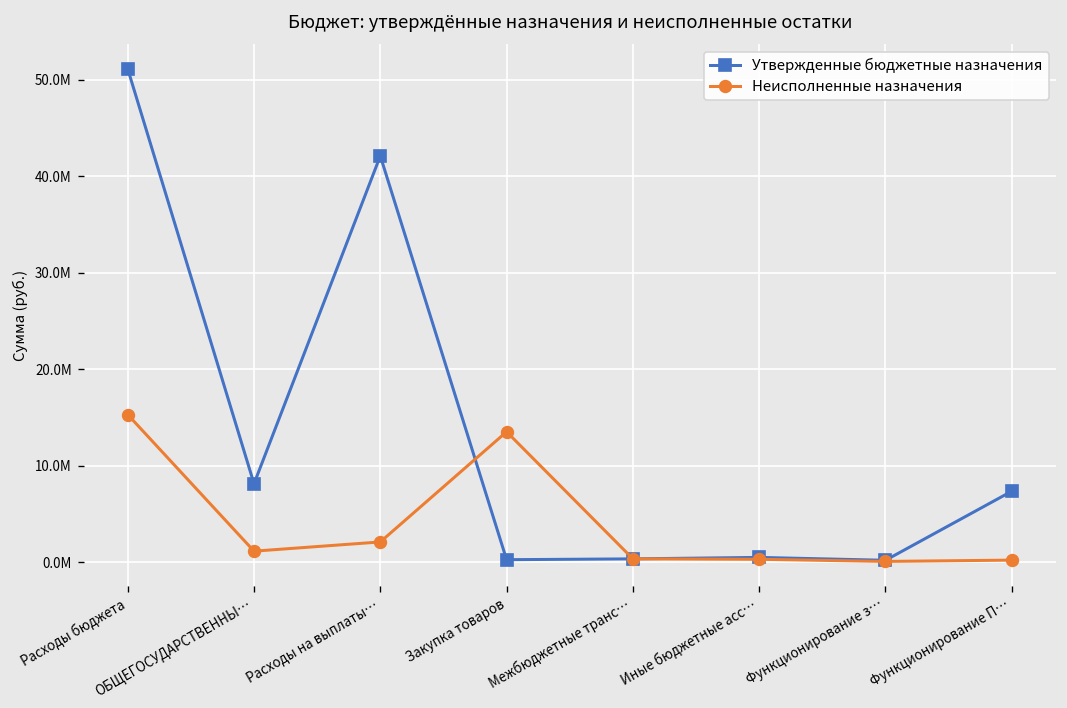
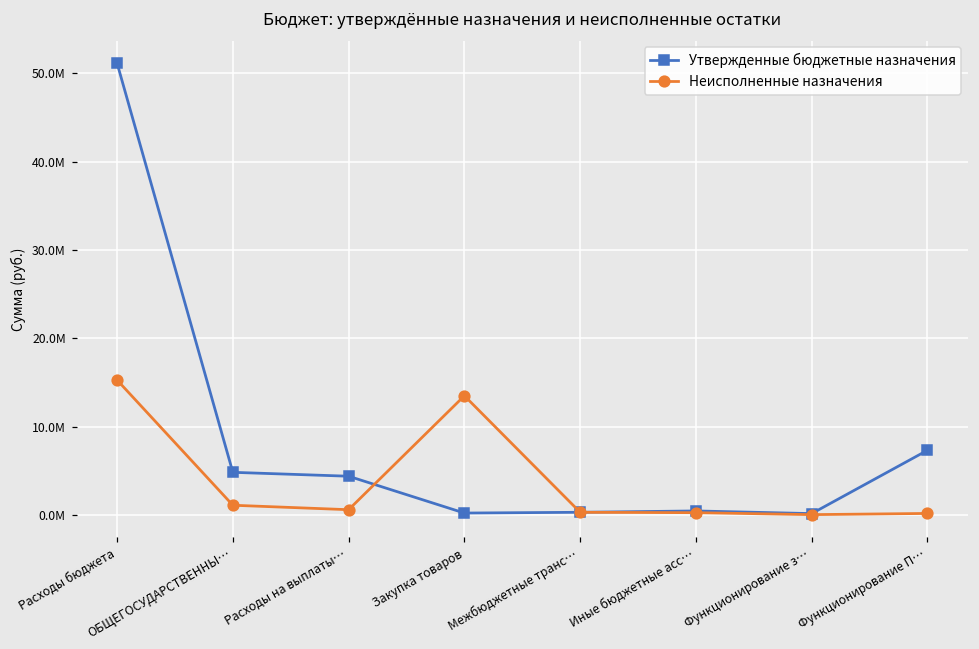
Утвержденные бюджетные назначения, ОБЩЕГОСУДАРСТВЕННЫ…: 8000000 -> 5000000
Утвержденные бюджетные назначения, Расходы на выплаты…: 42000000 -> 4000000
Неисполненные назначения, Расходы на выплаты…: 2000000 -> 1000000
